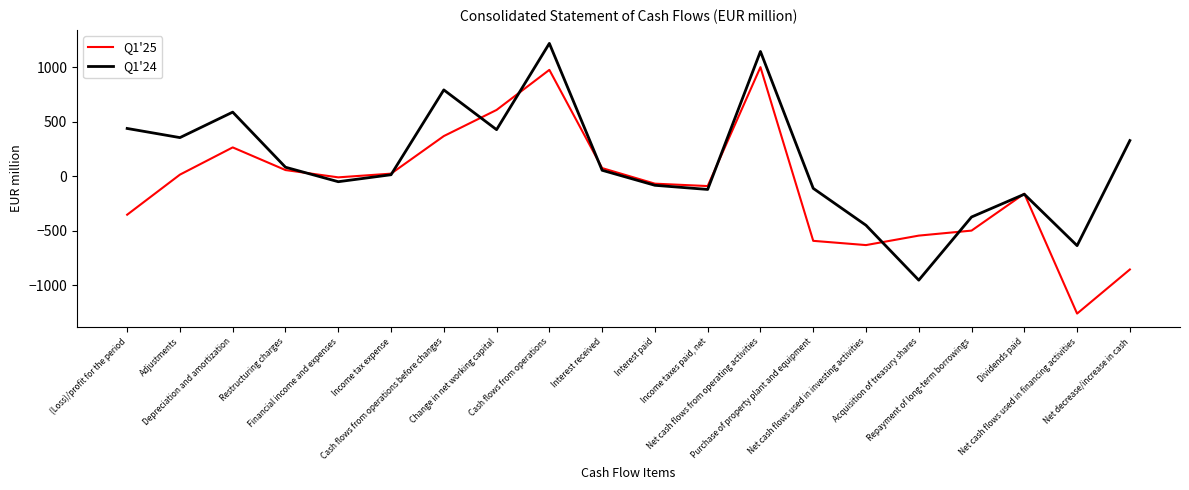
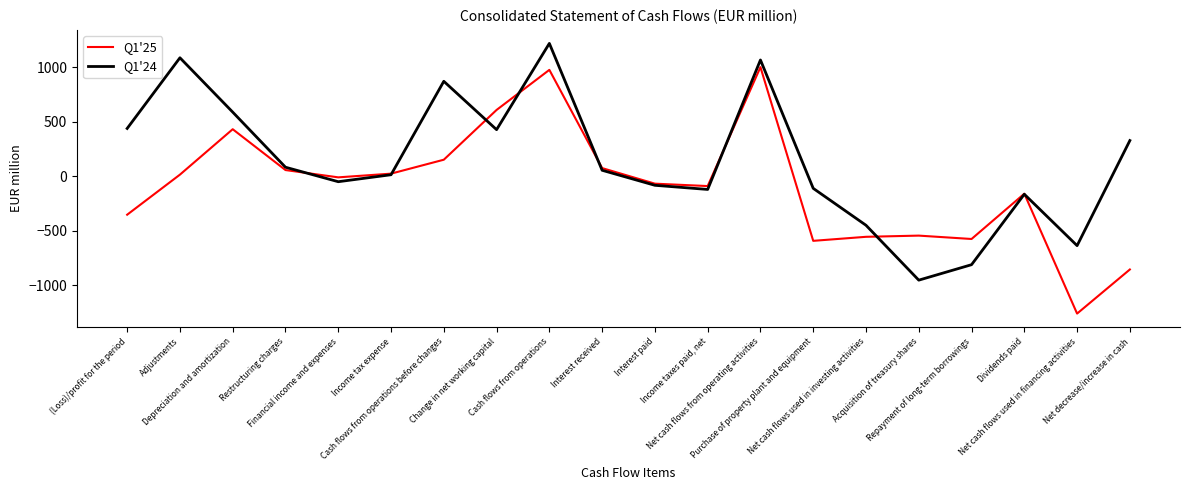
Q1'24, Adjustments: 350 -> 1090
Q1'25, Depreciation and amortization: 260 -> 430
Q1'25, Cash flows from operations before changes: 370 -> 150
Q1'24, Cash flows from operations before changes: 790 -> 870
Q1'24, Net cash flows from operating activities: 1150 -> 1070
Q1'25, Net cash flows used in investing activities: -630 -> -560
Q1'25, Repayment of long-term borrowings: -500 -> -580
Q1'24, Repayment of long-term borrowings: -380 -> -810
